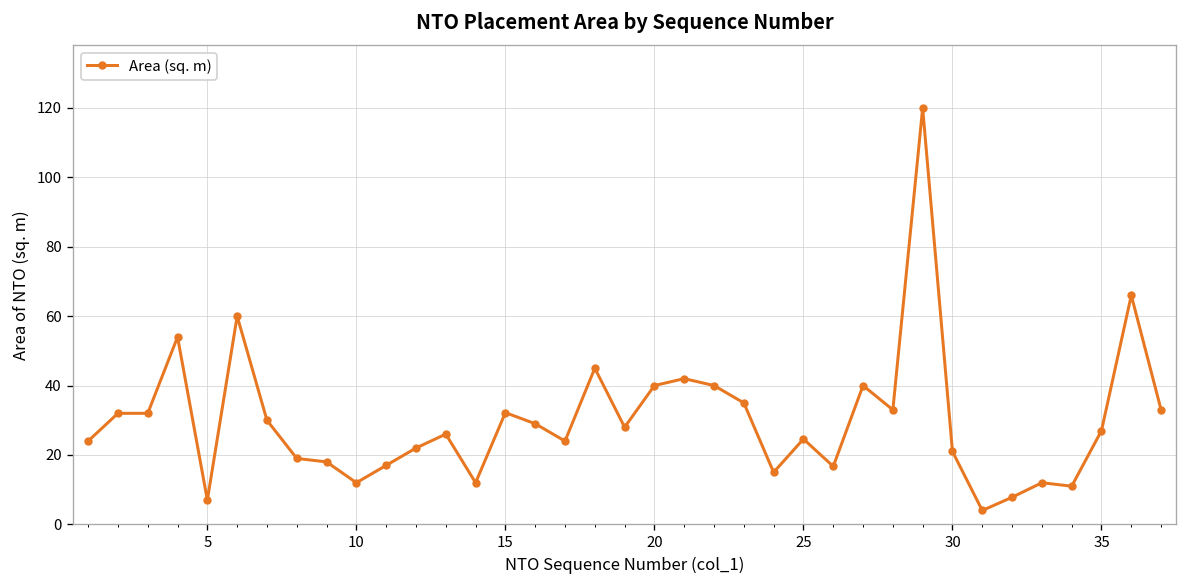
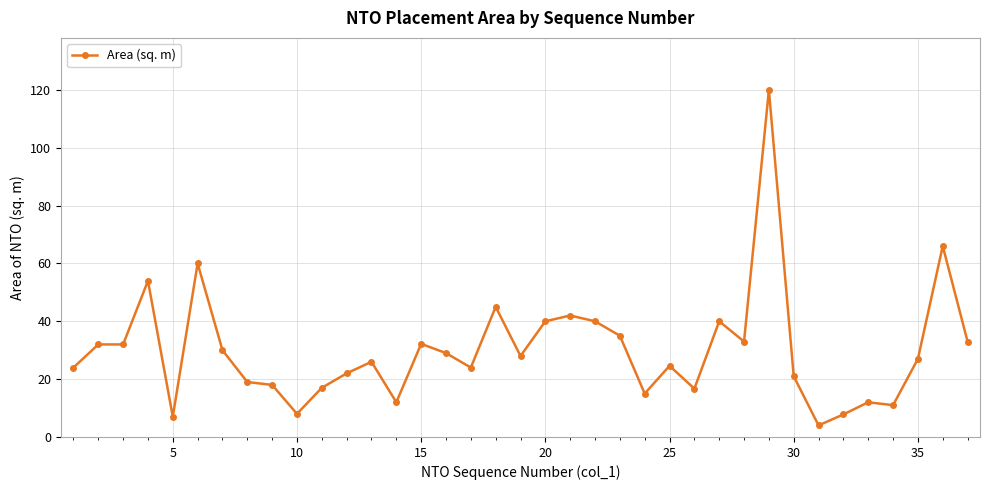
10: 12 -> 8
